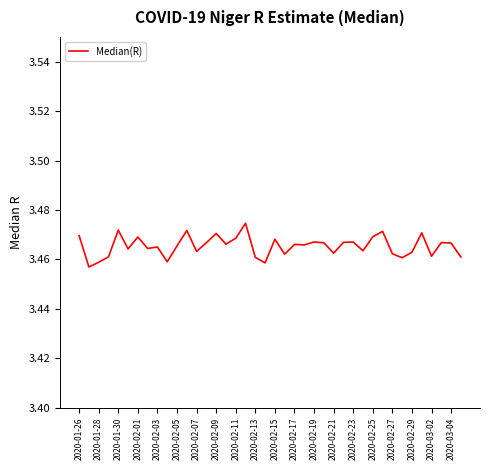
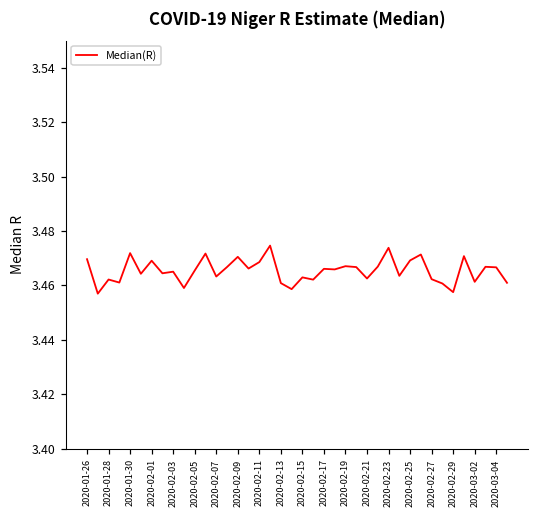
2020-01-28: 3.459 -> 3.462
2020-02-15: 3.468 -> 3.463
2020-02-23: 3.467 -> 3.474
2020-02-29: 3.463 -> 3.458
